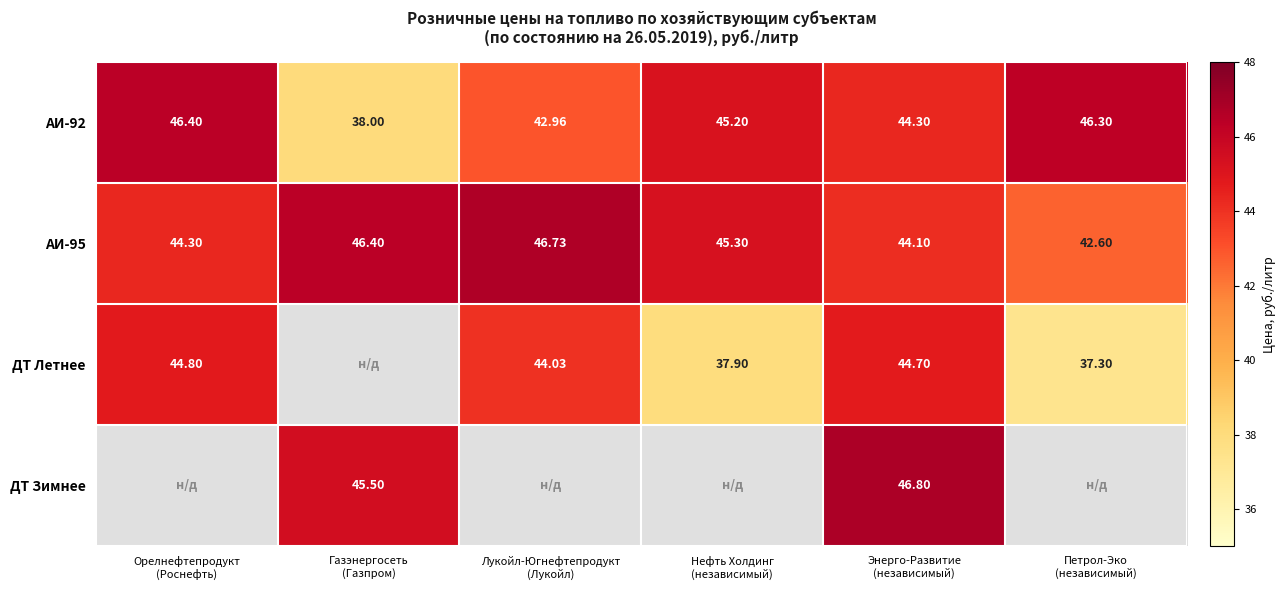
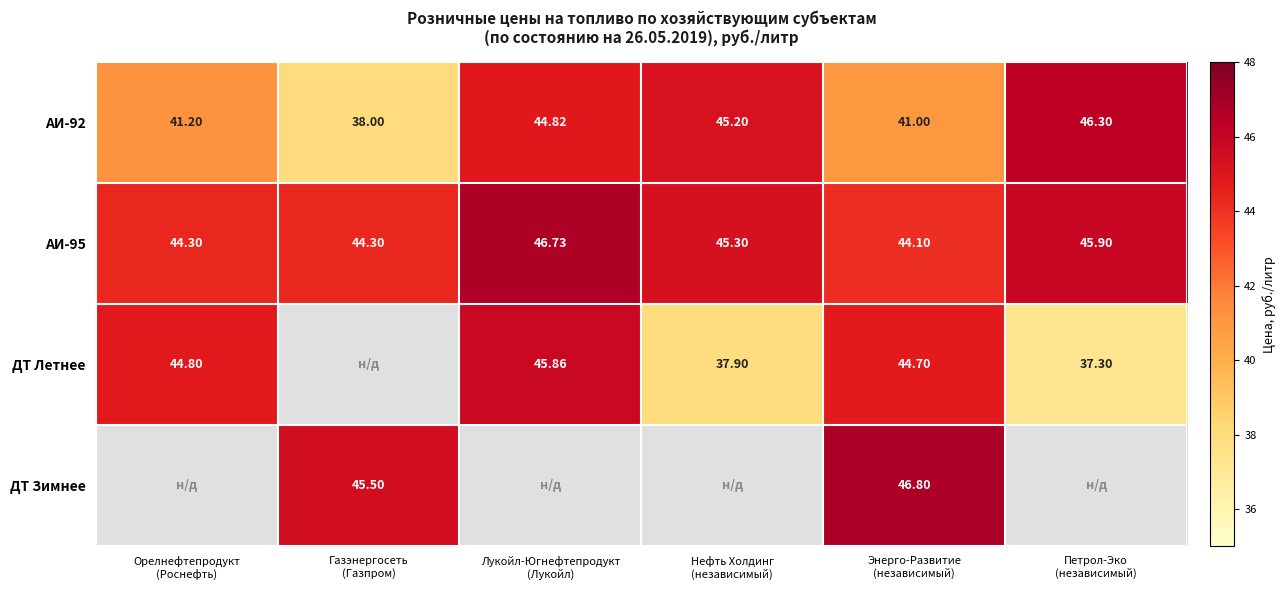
АИ-92, Орелнефтепродукт (Роснефть): 46.40 -> 41.20
АИ-92, Лукойл-Югнефтепродукт (Лукойл): 42.96 -> 44.82
АИ-92, Энерго-Развитие (независимый): 44.30 -> 41.00
АИ-95, Газэнергосеть (Газпром): 46.40 -> 44.30
АИ-95, Петрол-Эко (независимый): 42.60 -> 45.90
ДТ Летнее, Лукойл-Югнефтепродукт (Лукойл): 44.03 -> 45.86
